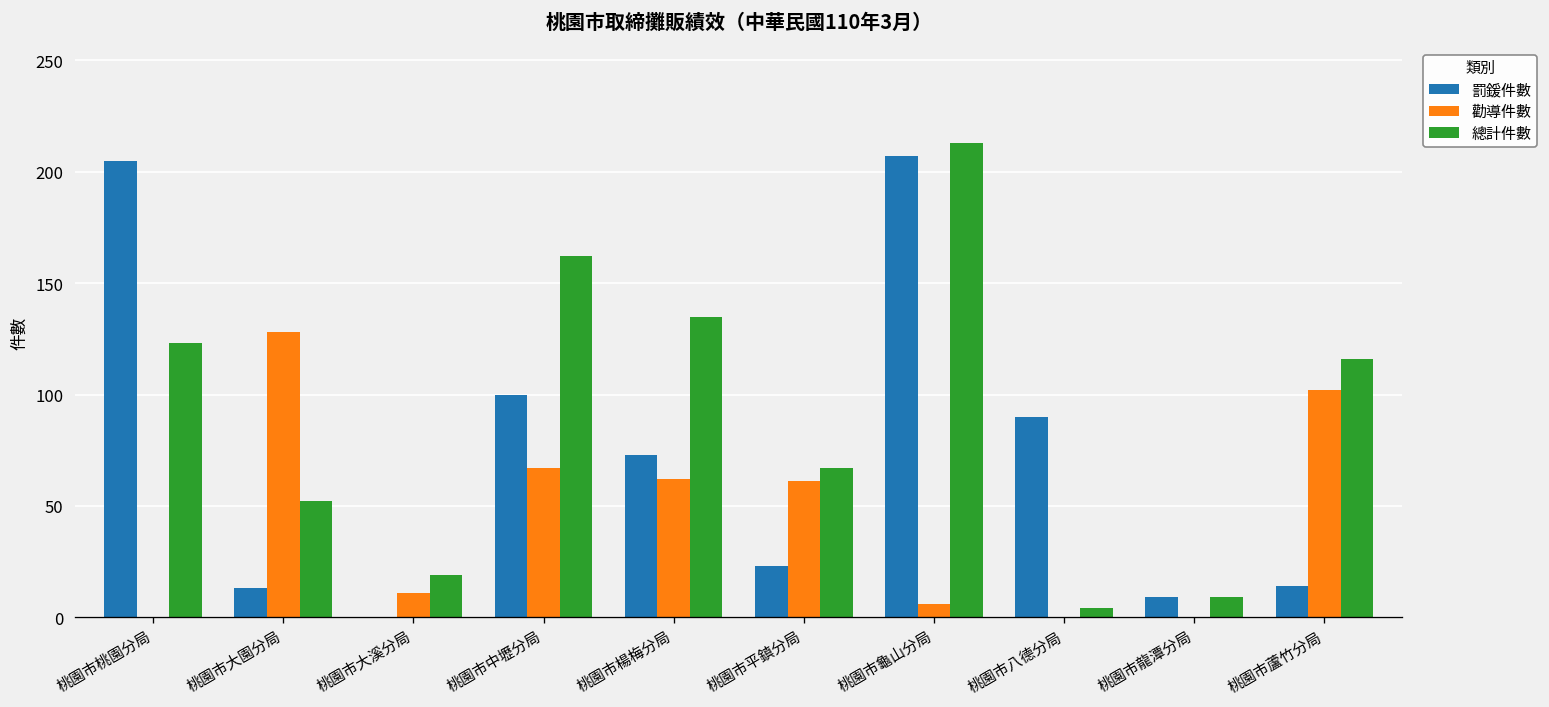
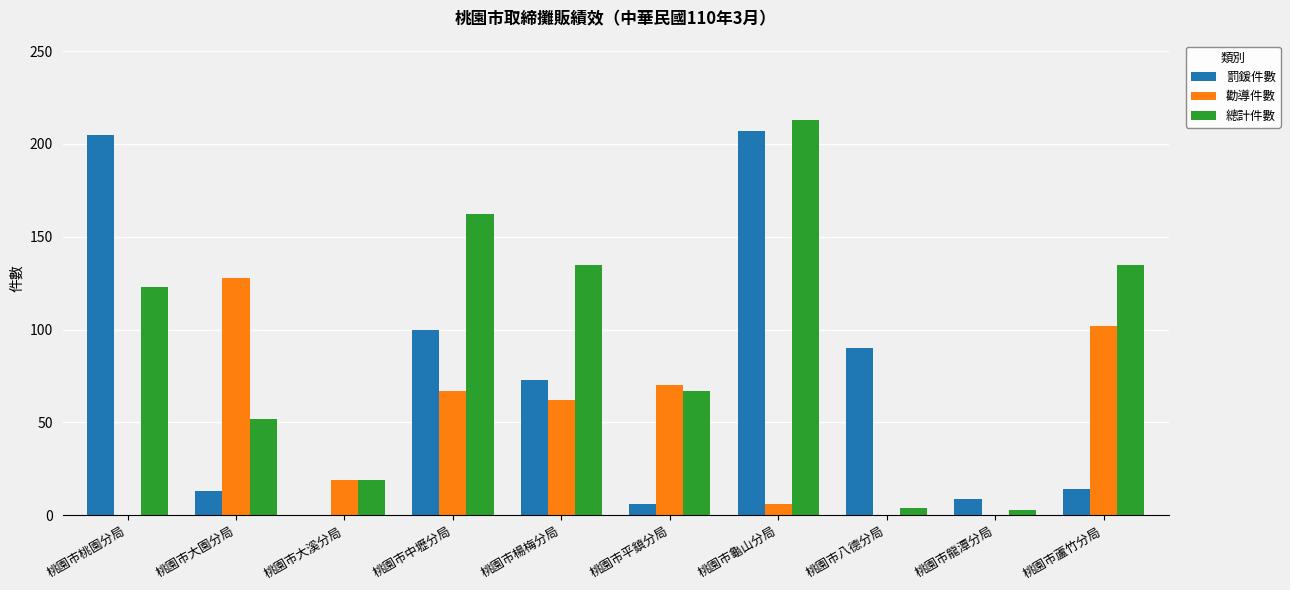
勸導件數, 桃園市大溪分局: 11 -> 19
罰鍰件數, 桃園市平鎮分局: 23 -> 6
勸導件數, 桃園市平鎮分局: 61 -> 70
總計件數, 桃園市龍潭分局: 9 -> 3
總計件數, 桃園市蘆竹分局: 116 -> 135
